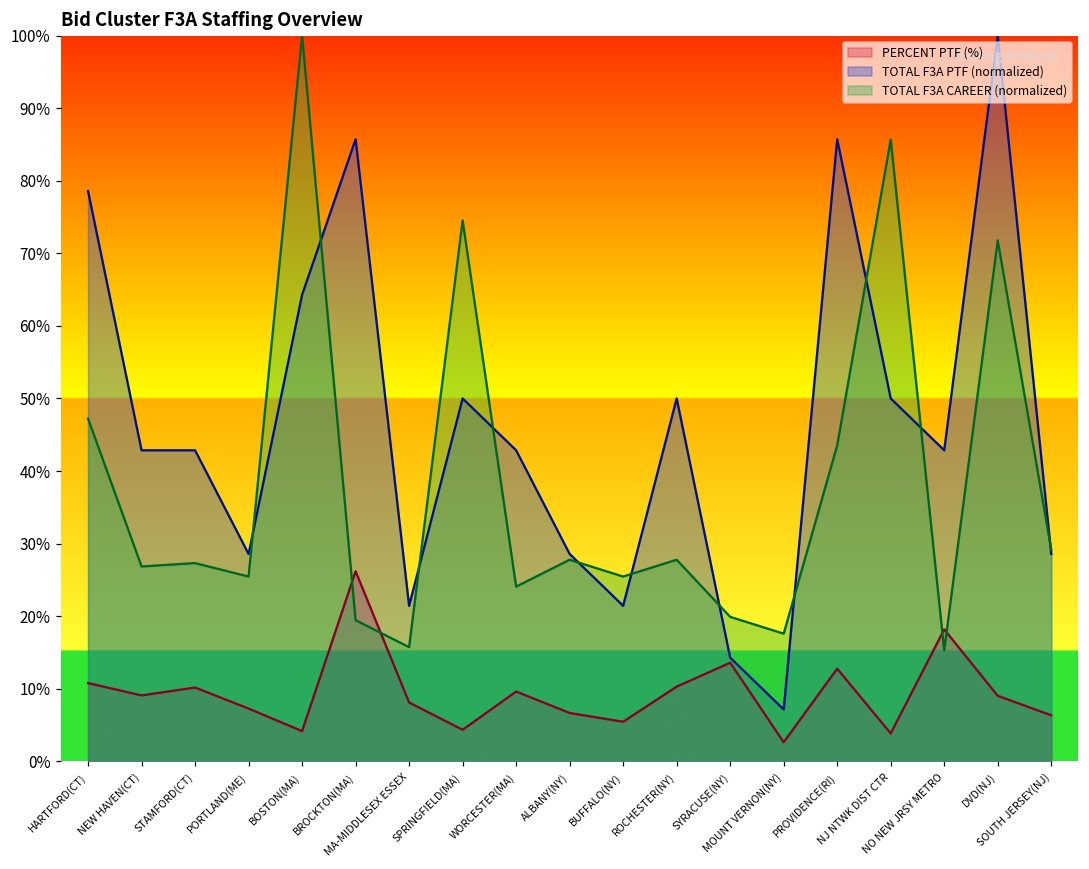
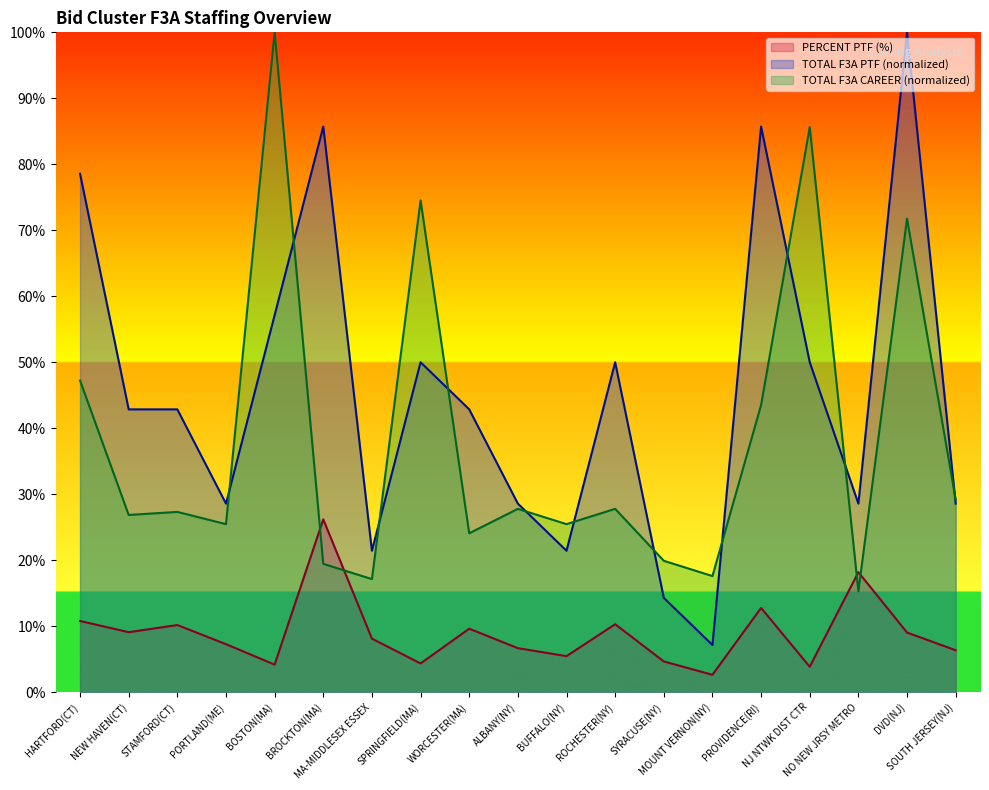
TOTAL F3A PTF (normalized), BOSTON(MA): 64% -> 57%
TOTAL F3A CAREER (normalized), MA-MIDDLESEX ESSEX: 16% -> 17%
PERCENT PTF (%), SYRACUSE(NY): 14% -> 5%
TOTAL F3A PTF (normalized), NO NEW JRSY METRO: 43% -> 29%
